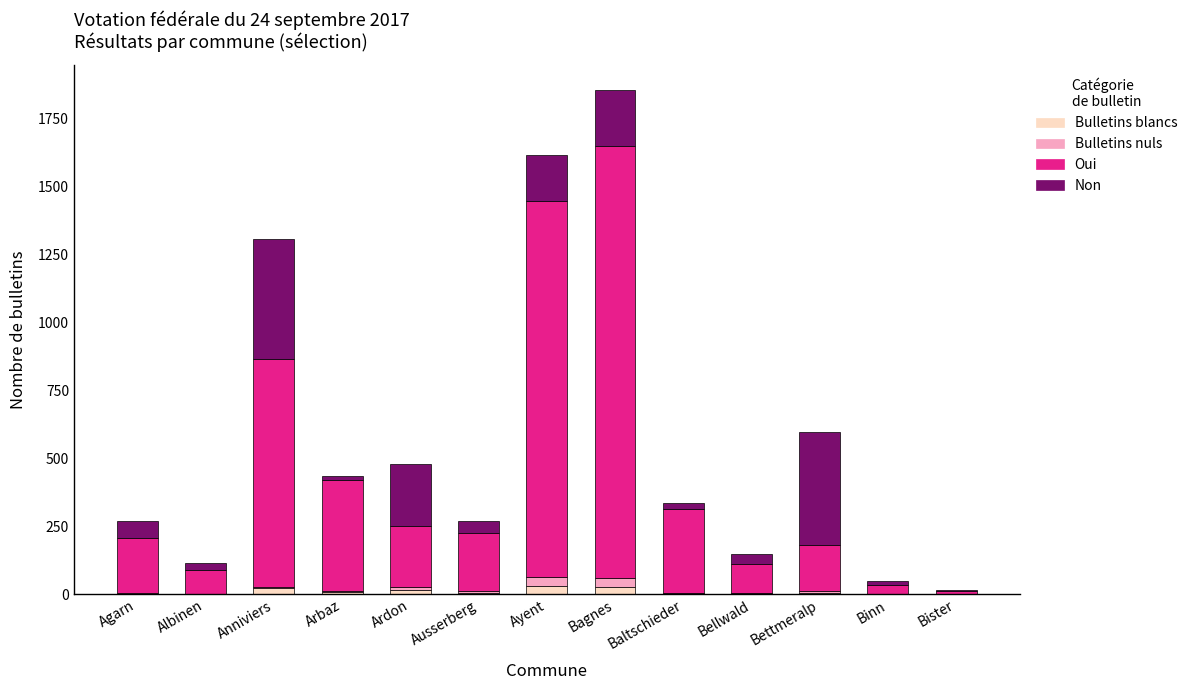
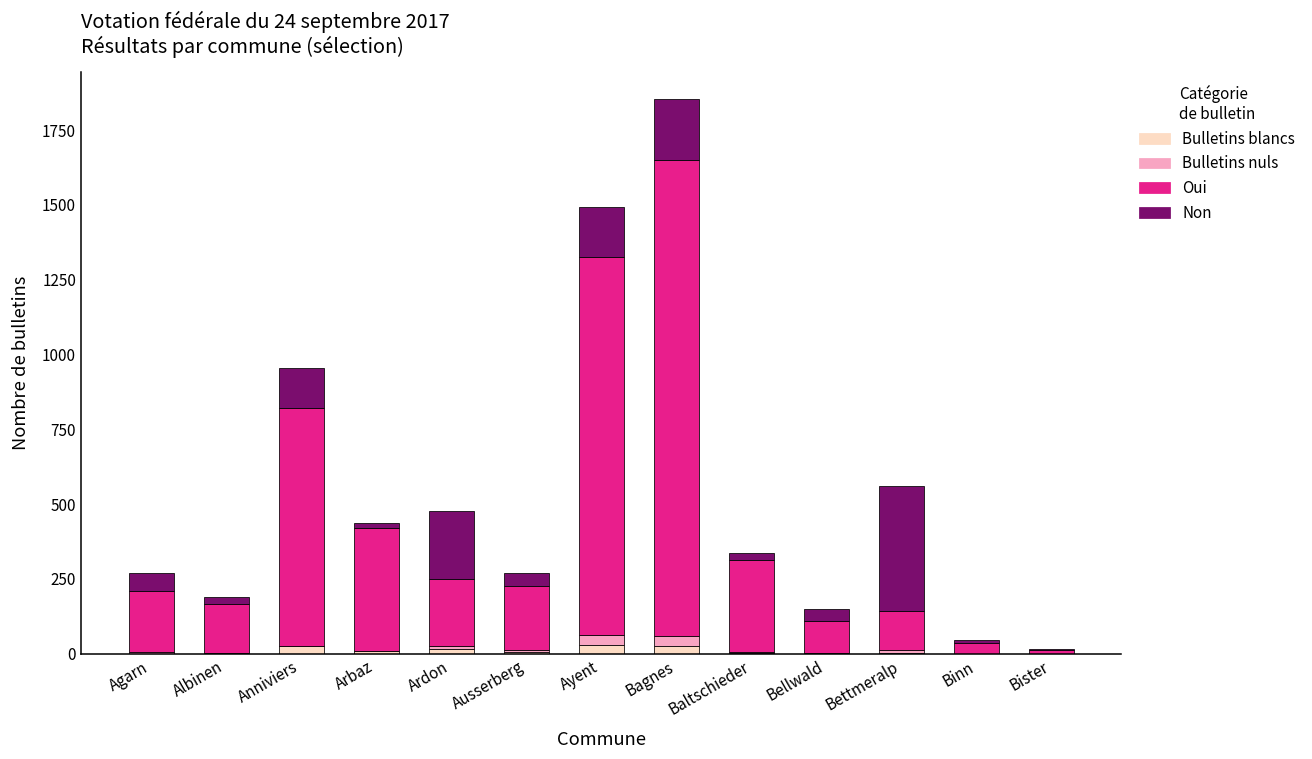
Oui, Albinen: 90 -> 160
Oui, Anniviers: 840 -> 800
Non, Anniviers: 440 -> 130
Oui, Ayent: 1390 -> 1260
Oui, Bettmeralp: 170 -> 130
